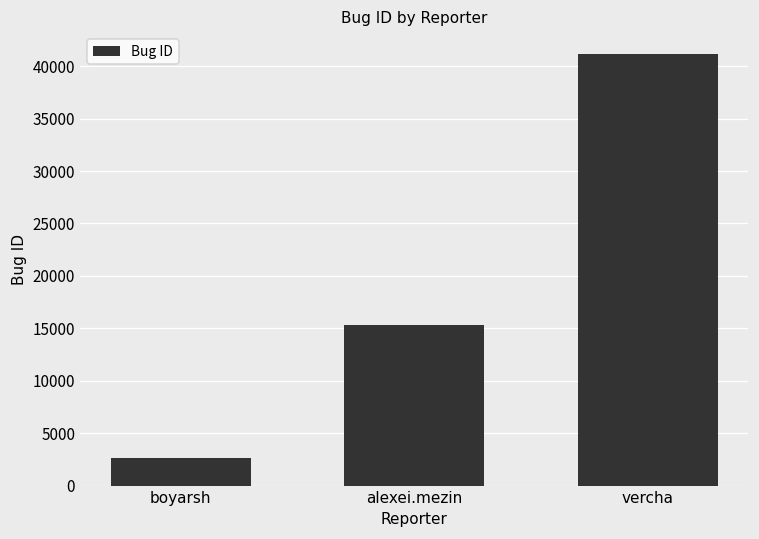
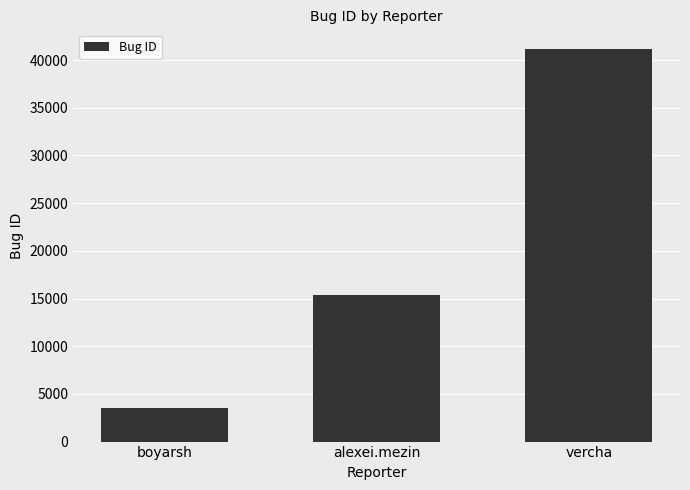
boyarsh: 3000 -> 4000
